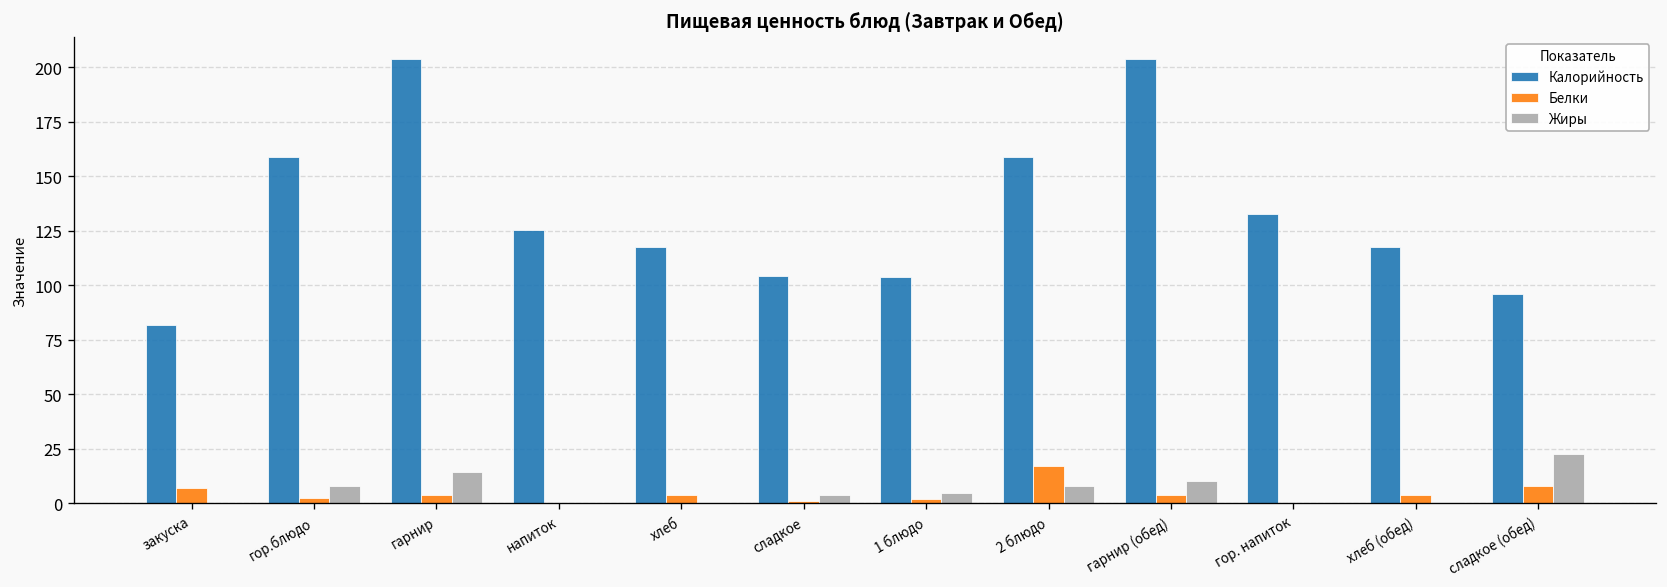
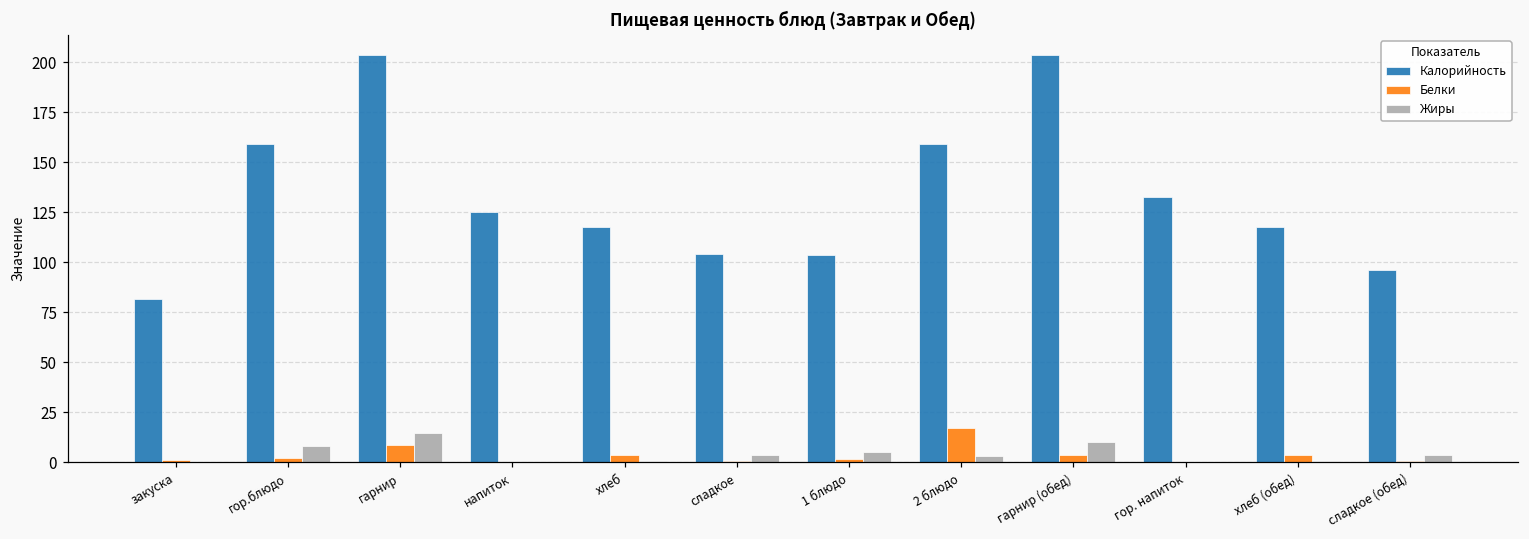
Белки, закуска: 7 -> 1
Белки, гарнир: 4 -> 9
Жиры, 2 блюдо: 8 -> 3
Белки, сладкое (обед): 8 -> 1
Жиры, сладкое (обед): 23 -> 4
